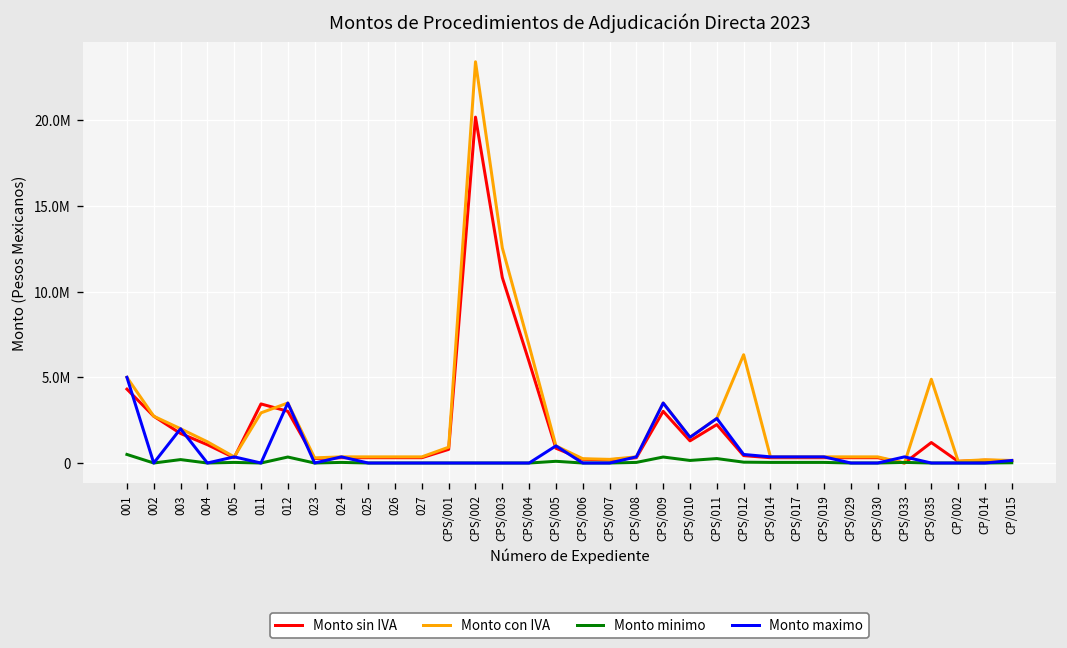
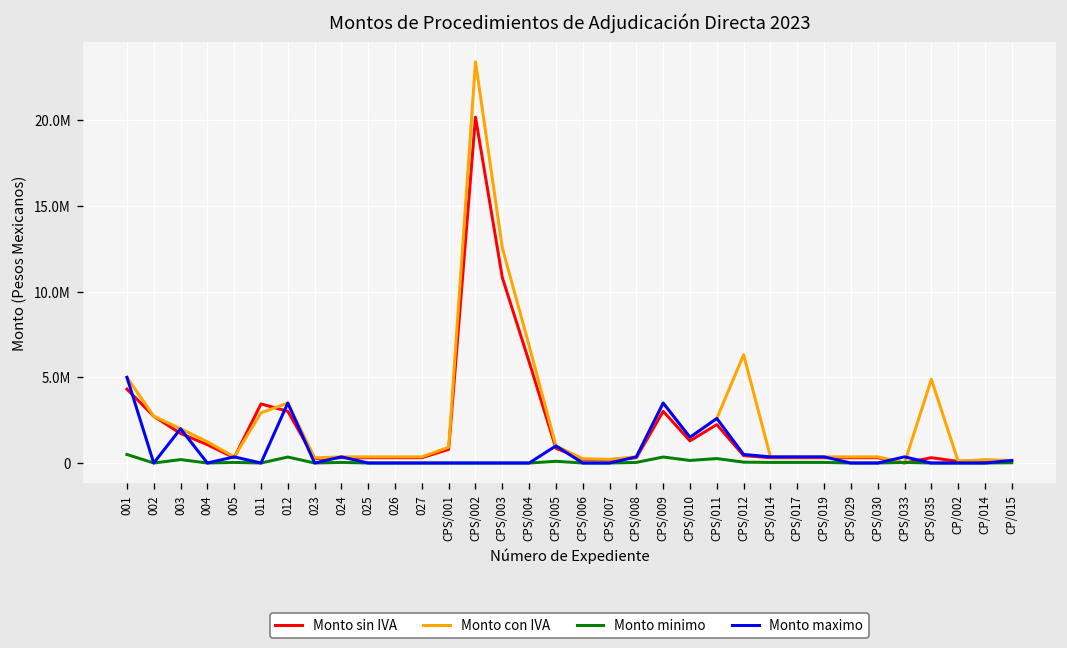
Monto sin IVA, CPS/035: 1200000 -> 300000
